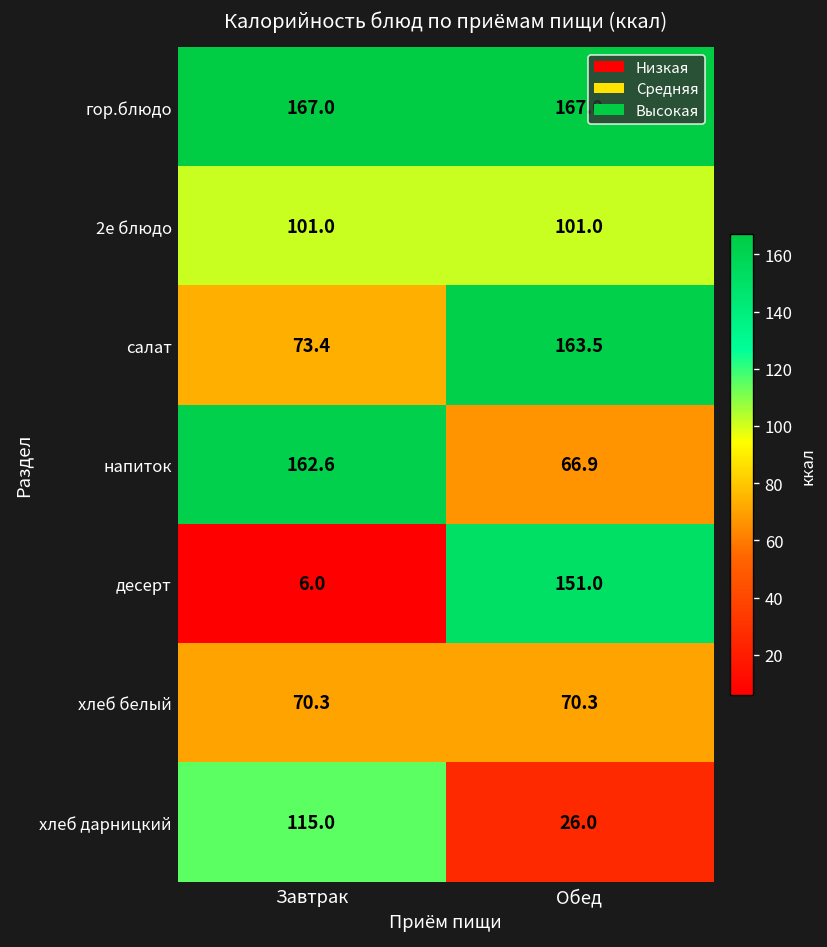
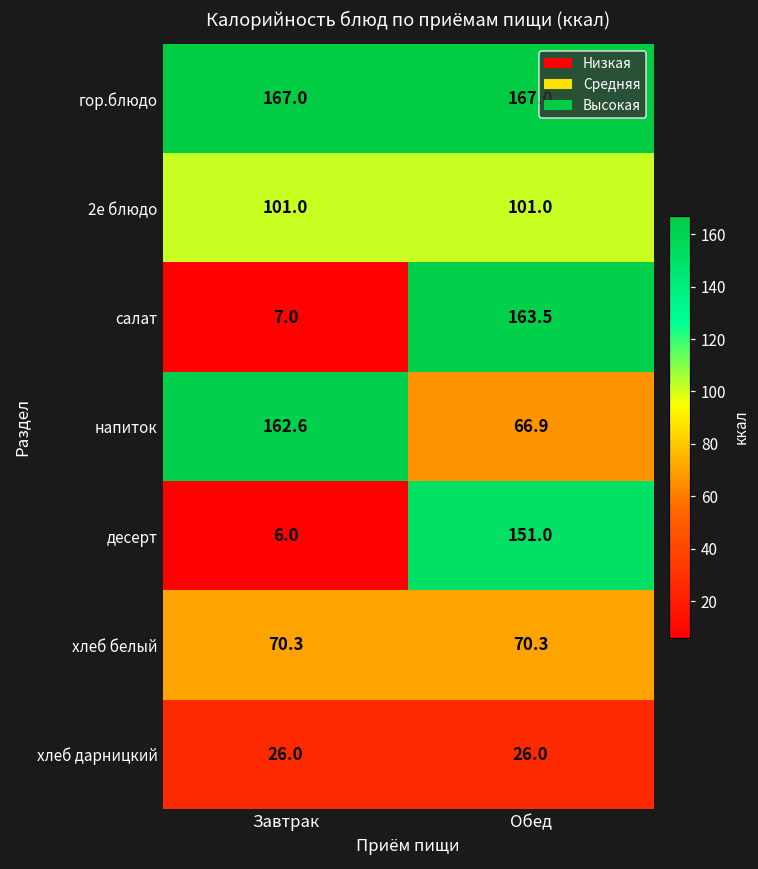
салат, Завтрак: 73.4 -> 7.0
хлеб дарницкий, Завтрак: 115.0 -> 26.0
